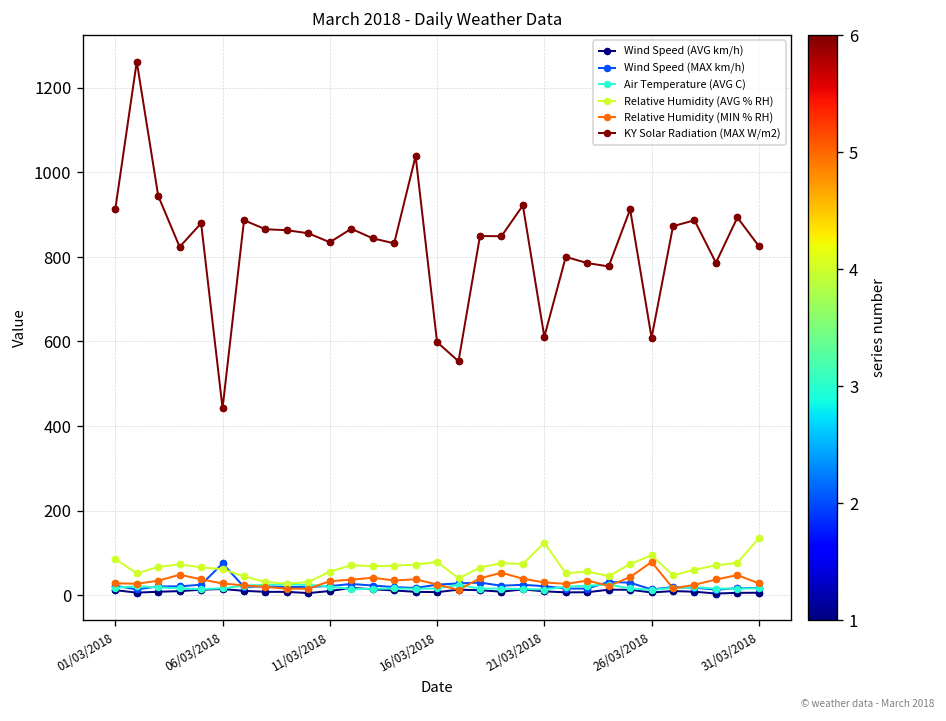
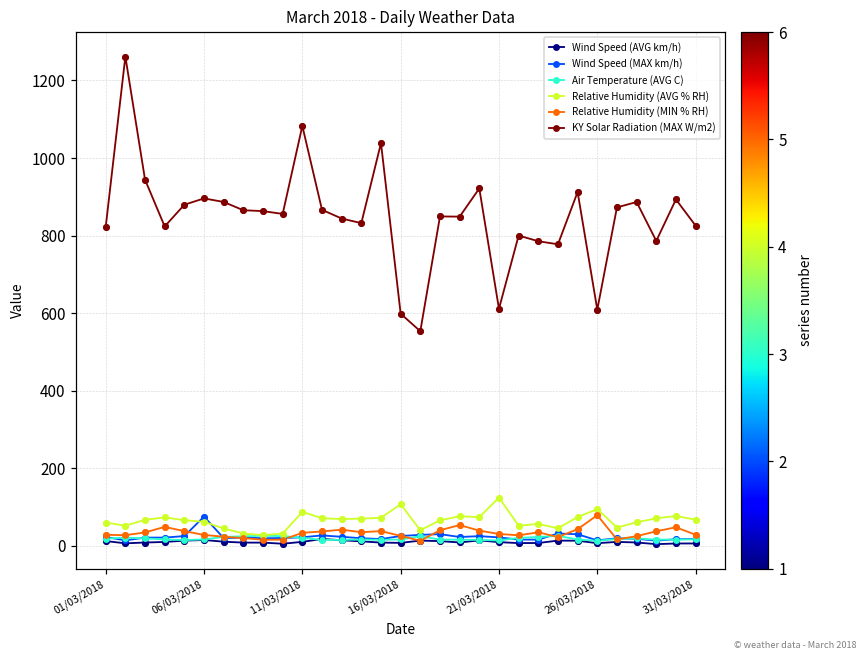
Relative Humidity (AVG % RH), 01/03/2018: 90 -> 60
KY Solar Radiation (MAX W/m2), 01/03/2018: 910 -> 820
KY Solar Radiation (MAX W/m2), 06/03/2018: 440 -> 900
Relative Humidity (AVG % RH), 11/03/2018: 60 -> 90
KY Solar Radiation (MAX W/m2), 11/03/2018: 830 -> 1080
Relative Humidity (AVG % RH), 16/03/2018: 80 -> 110
Relative Humidity (AVG % RH), 31/03/2018: 130 -> 70
